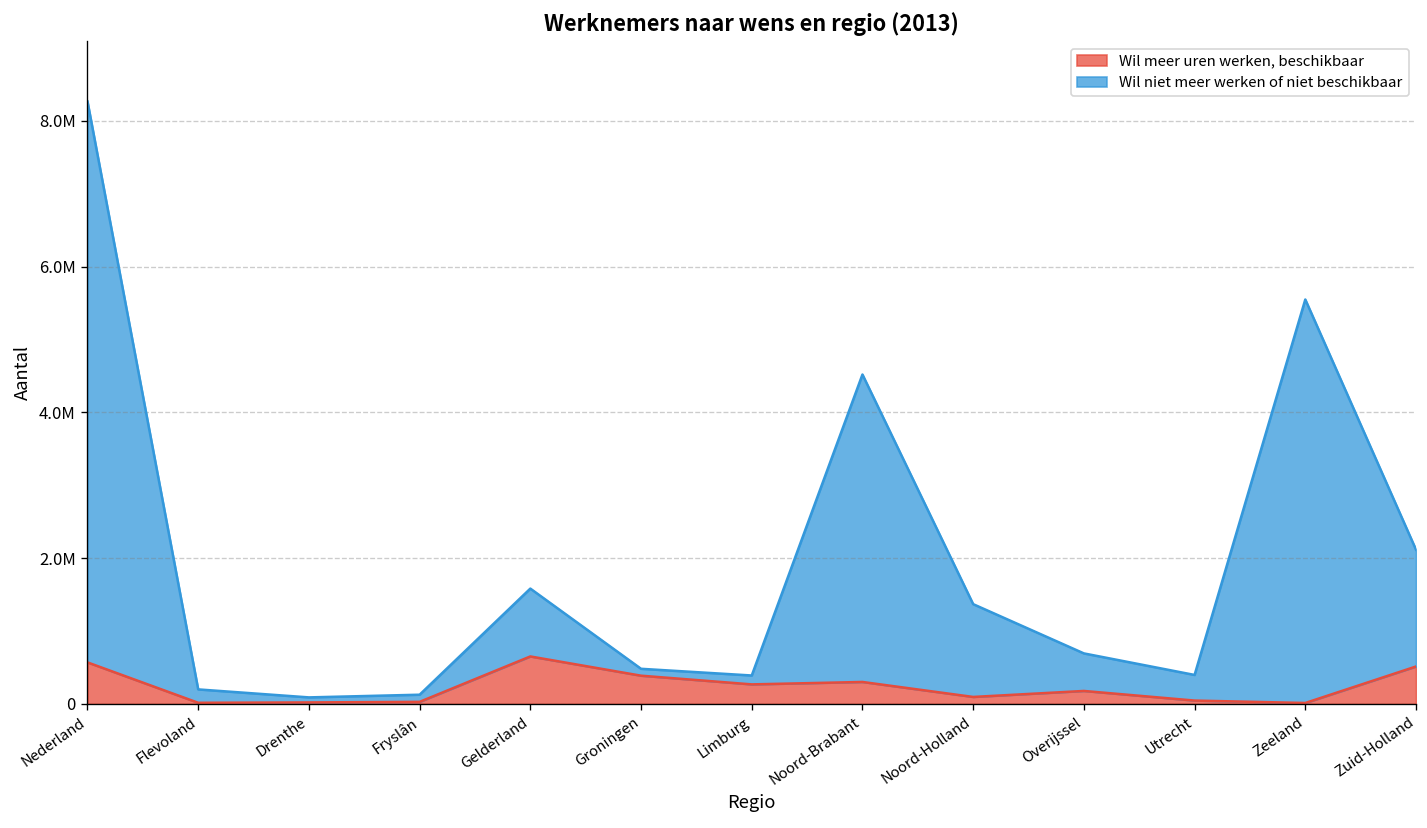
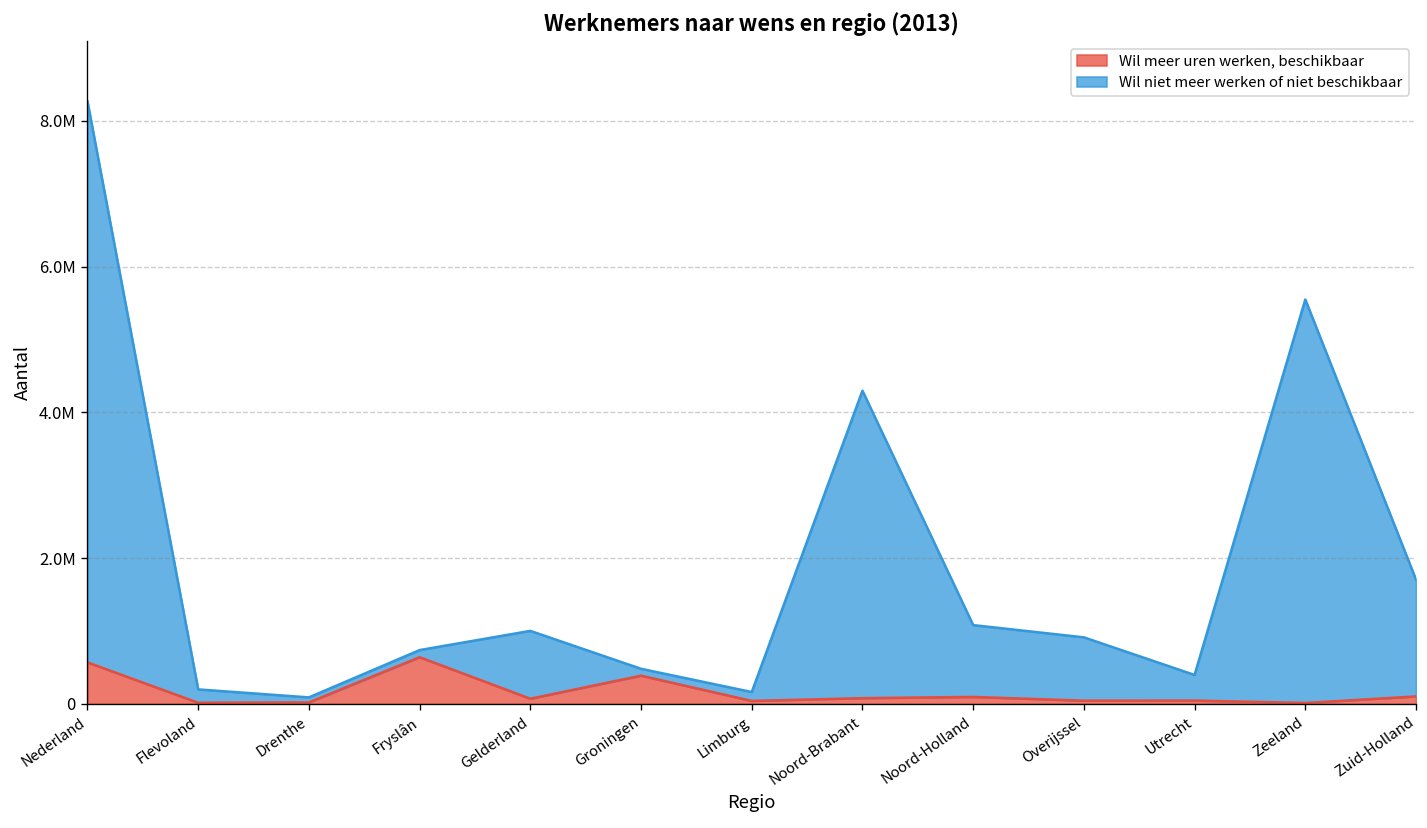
Wil meer uren werken, beschikbaar, Fryslân: 0 -> 600000
Wil meer uren werken, beschikbaar, Gelderland: 700000 -> 100000
Wil meer uren werken, beschikbaar, Limburg: 300000 -> 0
Wil meer uren werken, beschikbaar, Noord-Brabant: 300000 -> 100000
Wil niet meer werken of niet beschikbaar, Noord-Holland: 1300000 -> 1000000
Wil meer uren werken, beschikbaar, Overijssel: 200000 -> 0
Wil niet meer werken of niet beschikbaar, Overijssel: 500000 -> 900000
Wil meer uren werken, beschikbaar, Zuid-Holland: 500000 -> 100000
